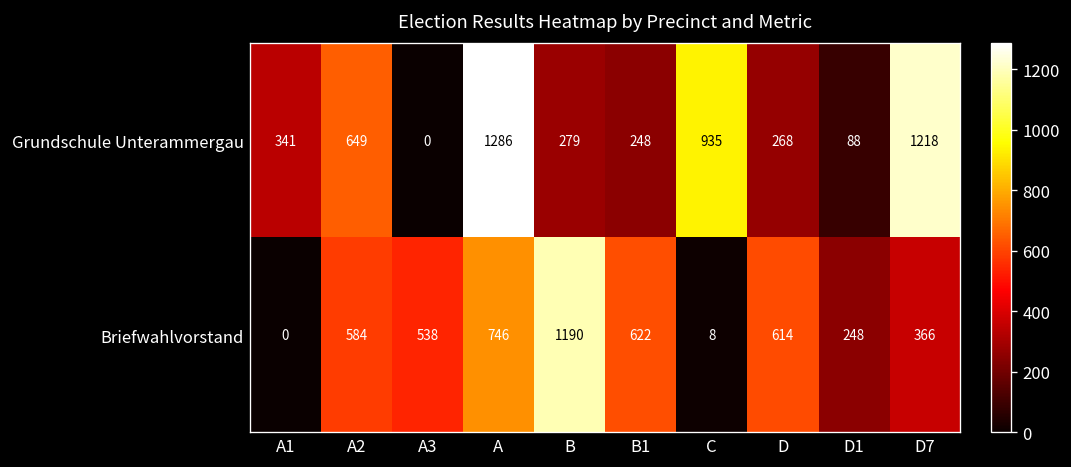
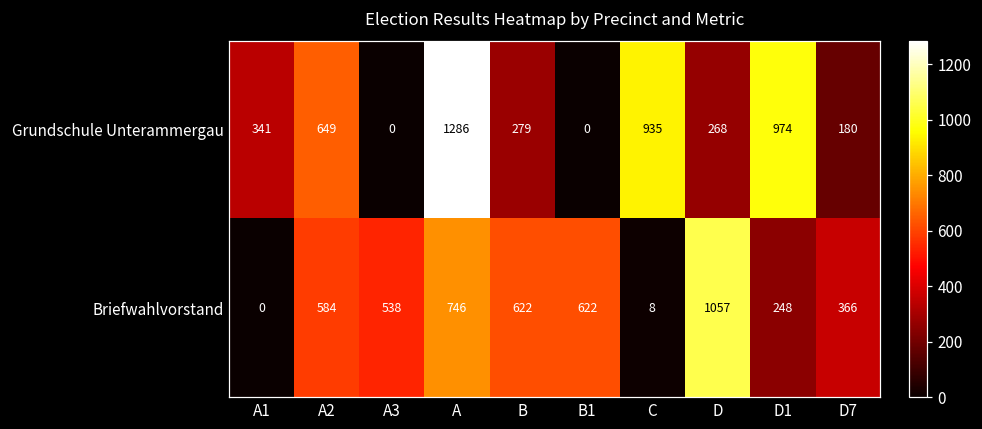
Grundschule Unterammergau, B1: 248 -> 0
Grundschule Unterammergau, D1: 88 -> 974
Grundschule Unterammergau, D7: 1218 -> 180
Briefwahlvorstand, B: 1190 -> 622
Briefwahlvorstand, D: 614 -> 1057
